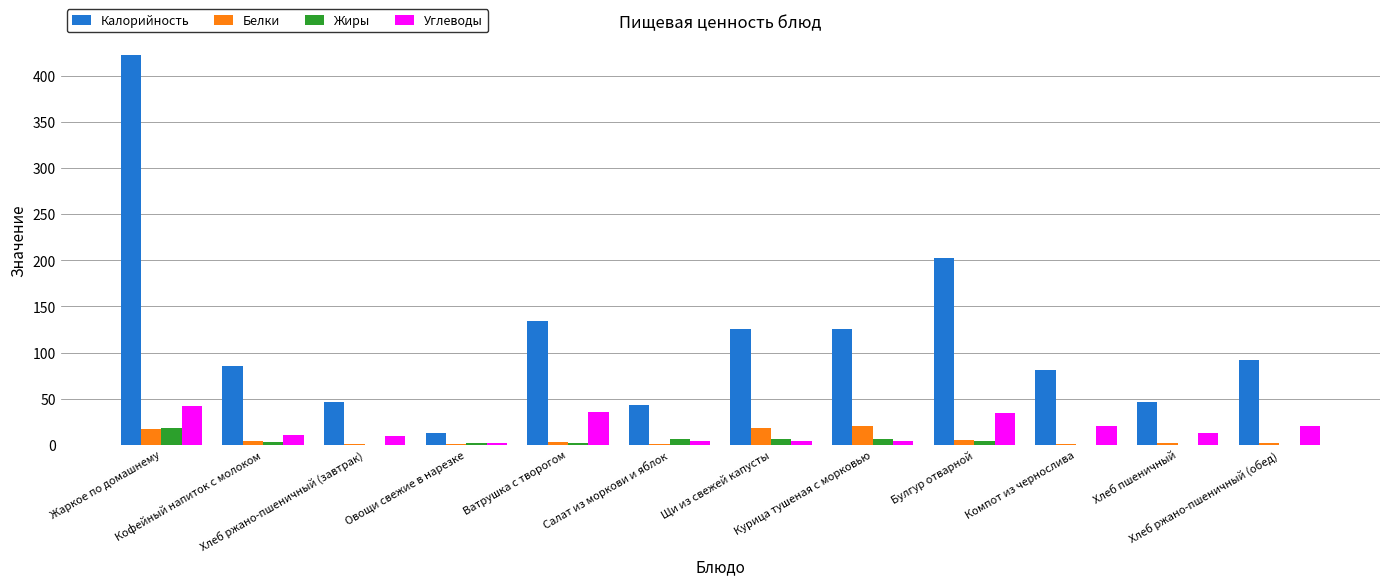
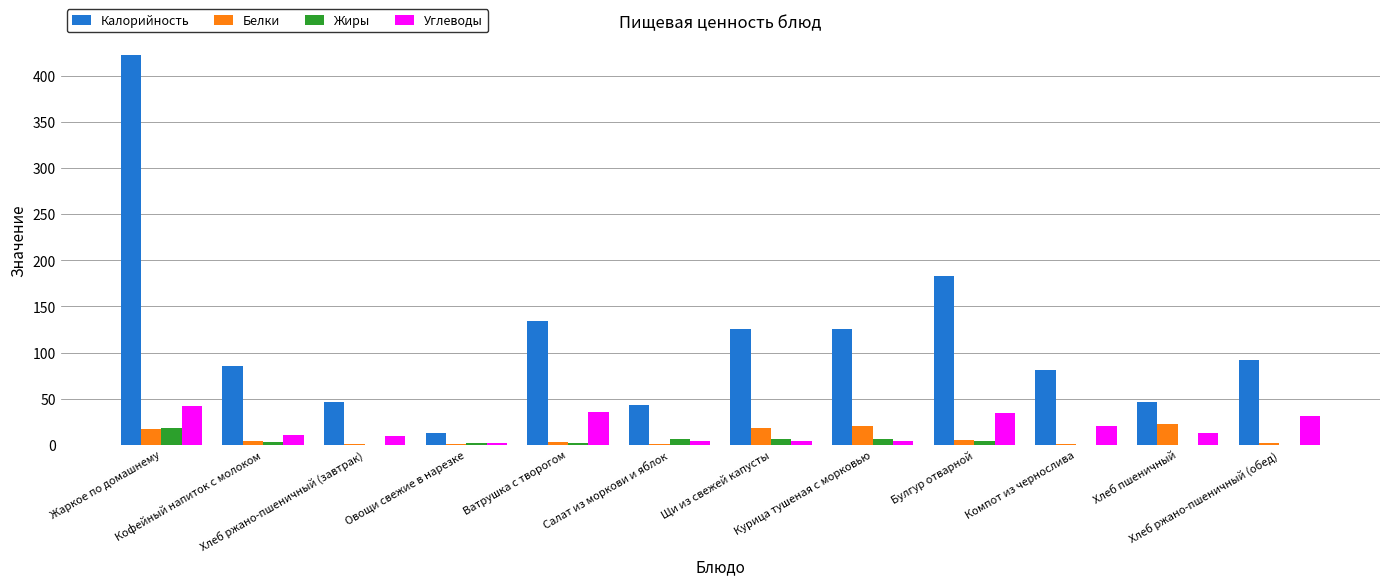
Калорийность, Булгур отварной: 200 -> 180
Белки, Хлеб пшеничный: 0 -> 20
Углеводы, Хлеб ржано-пшеничный (обед): 20 -> 30
